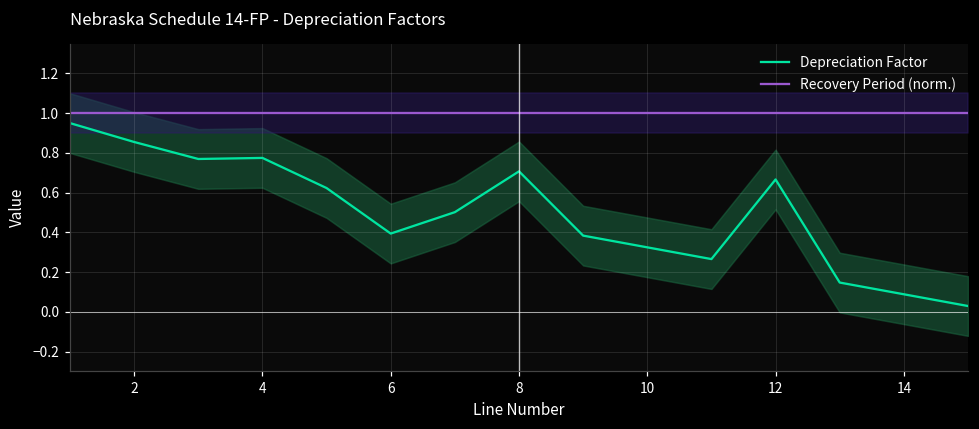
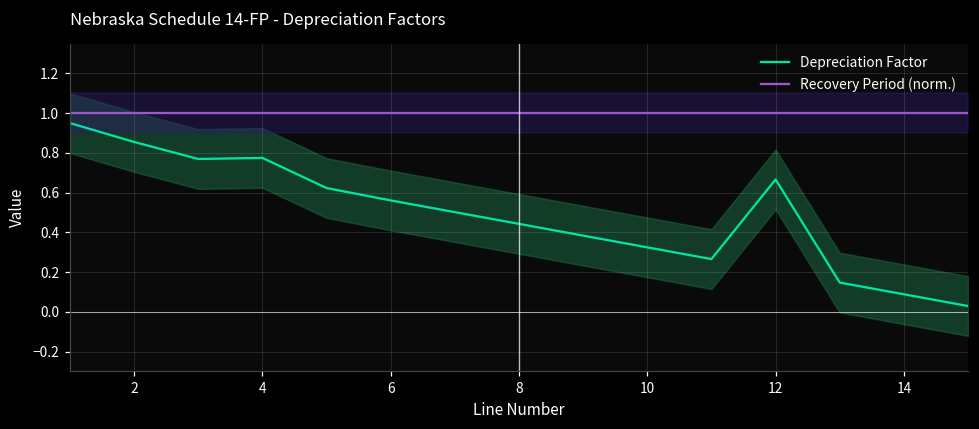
Depreciation Factor, 6: 0.39 -> 0.56
Depreciation Factor, 8: 0.71 -> 0.44
